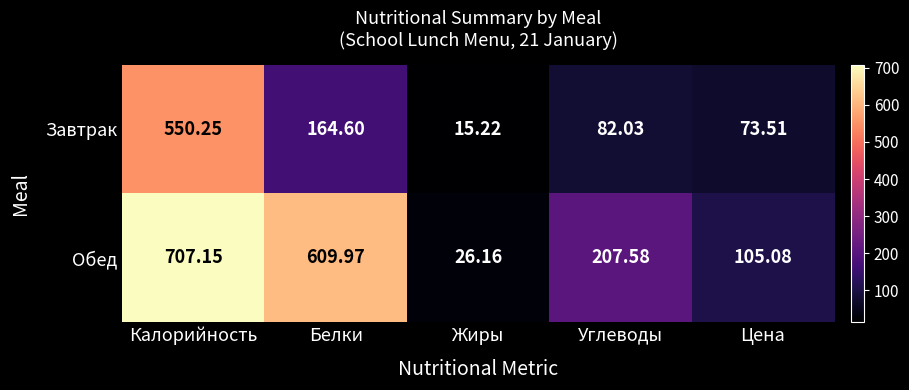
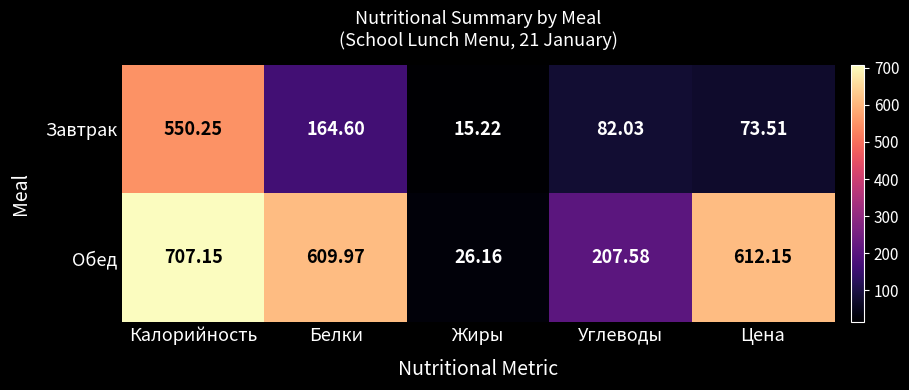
Обед, Цена: 105.08 -> 612.15
